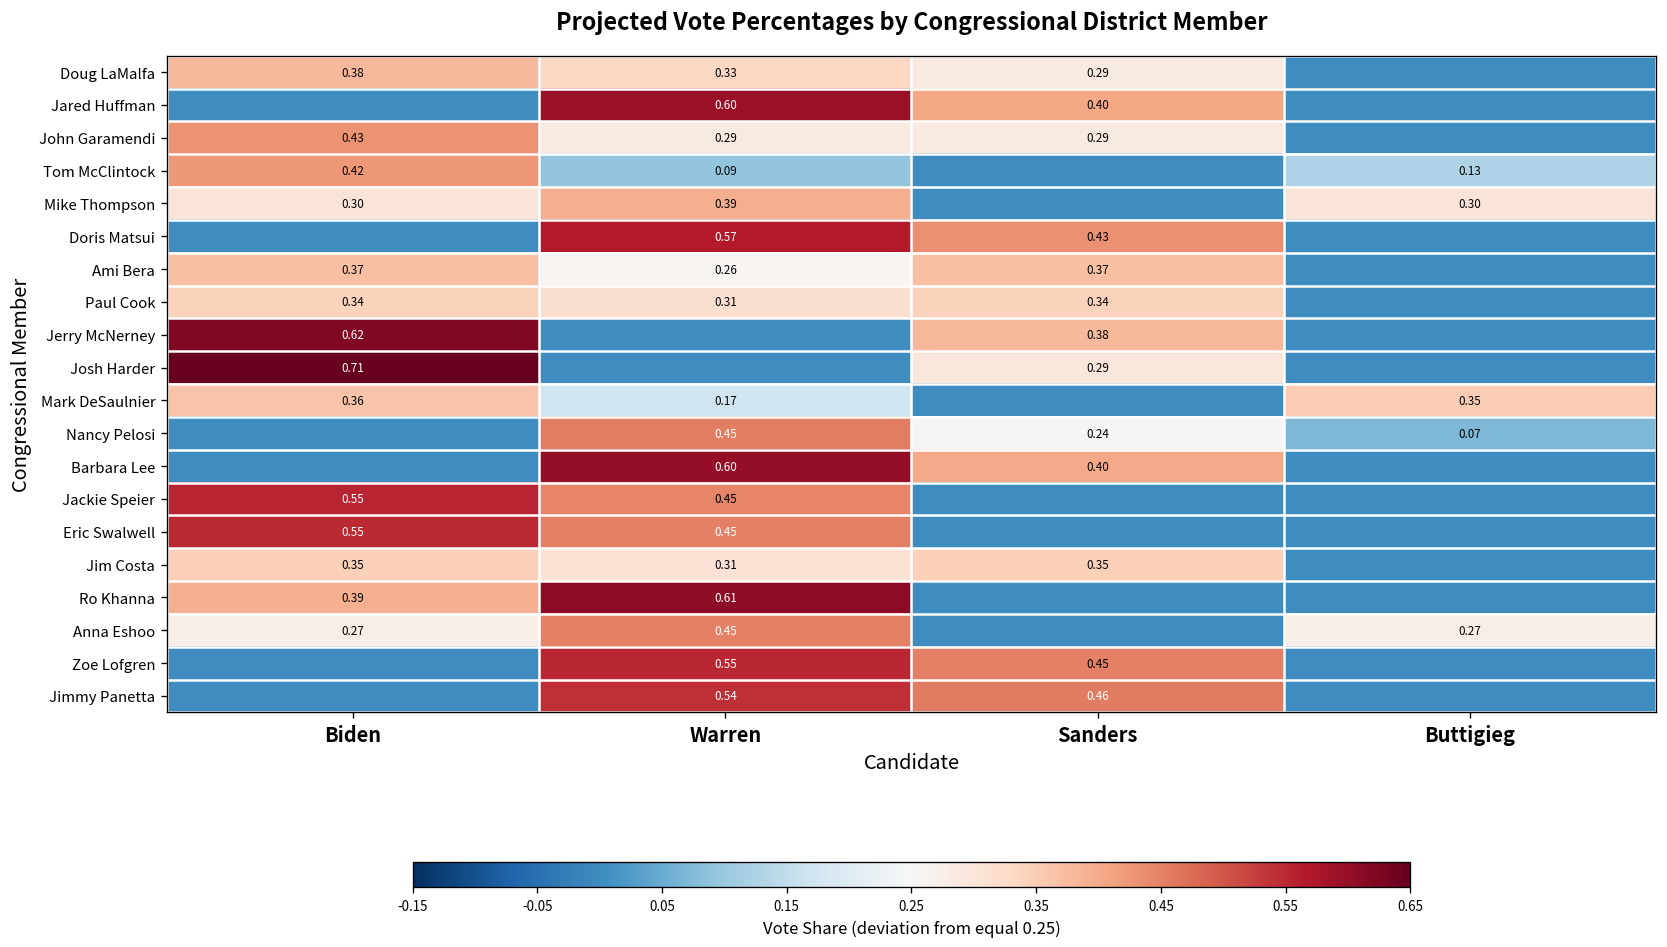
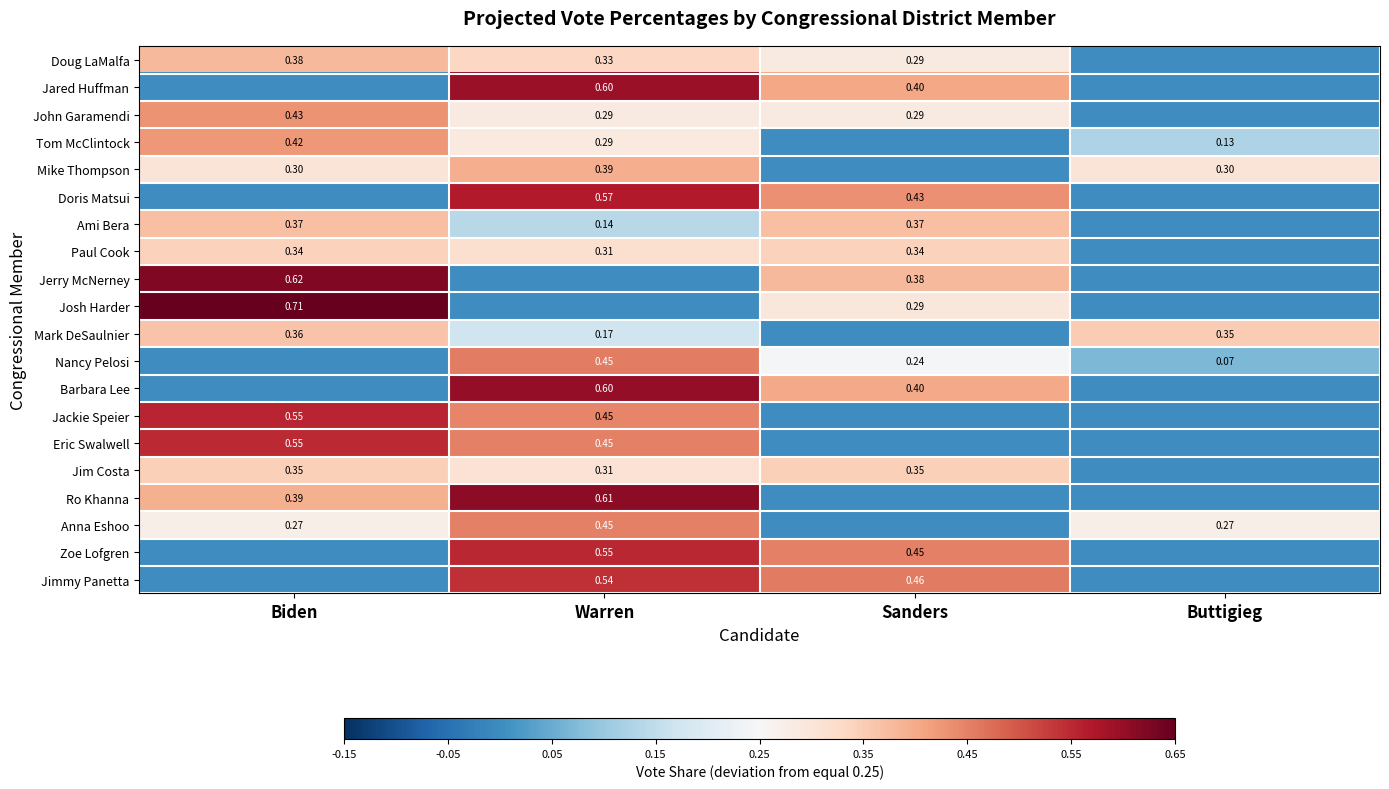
Tom McClintock, Warren: 0.09 -> 0.29
Ami Bera, Warren: 0.26 -> 0.14
